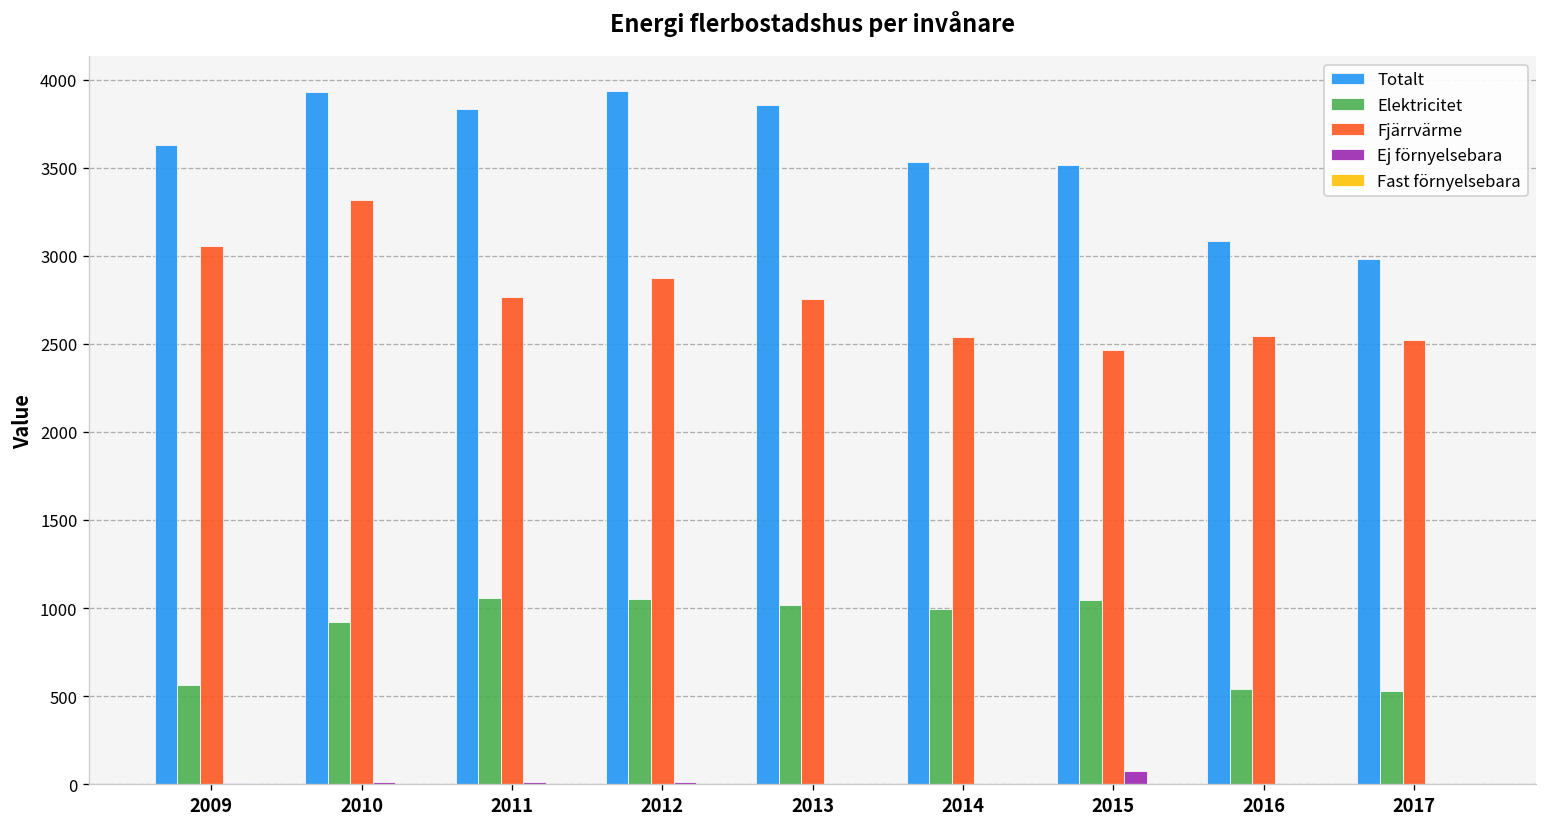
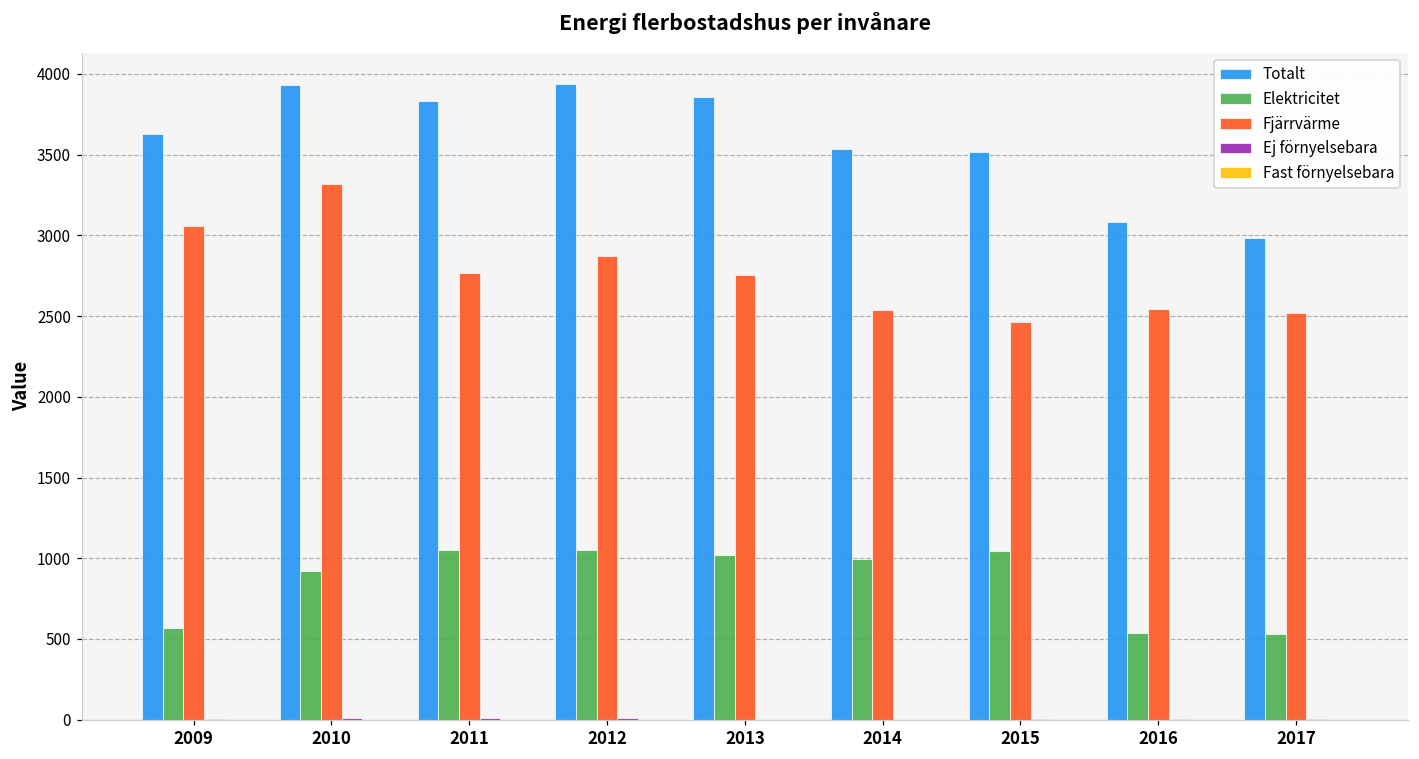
Ej förnyelsebara, 2015: 70 -> 10
